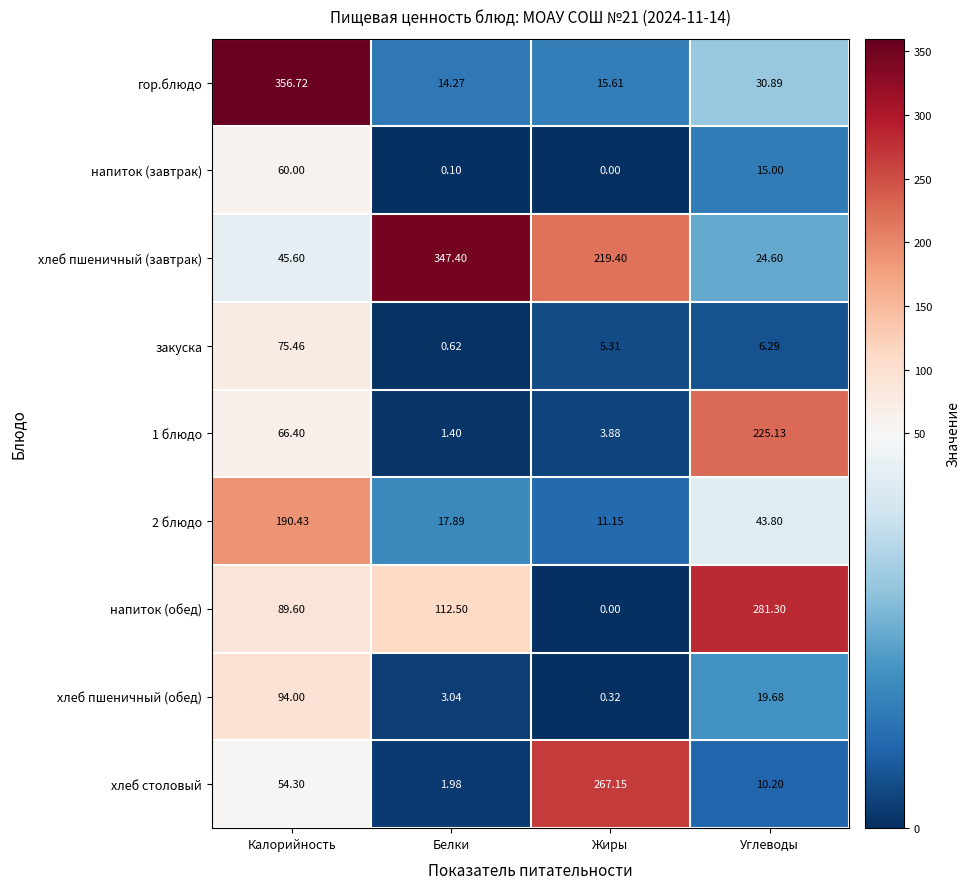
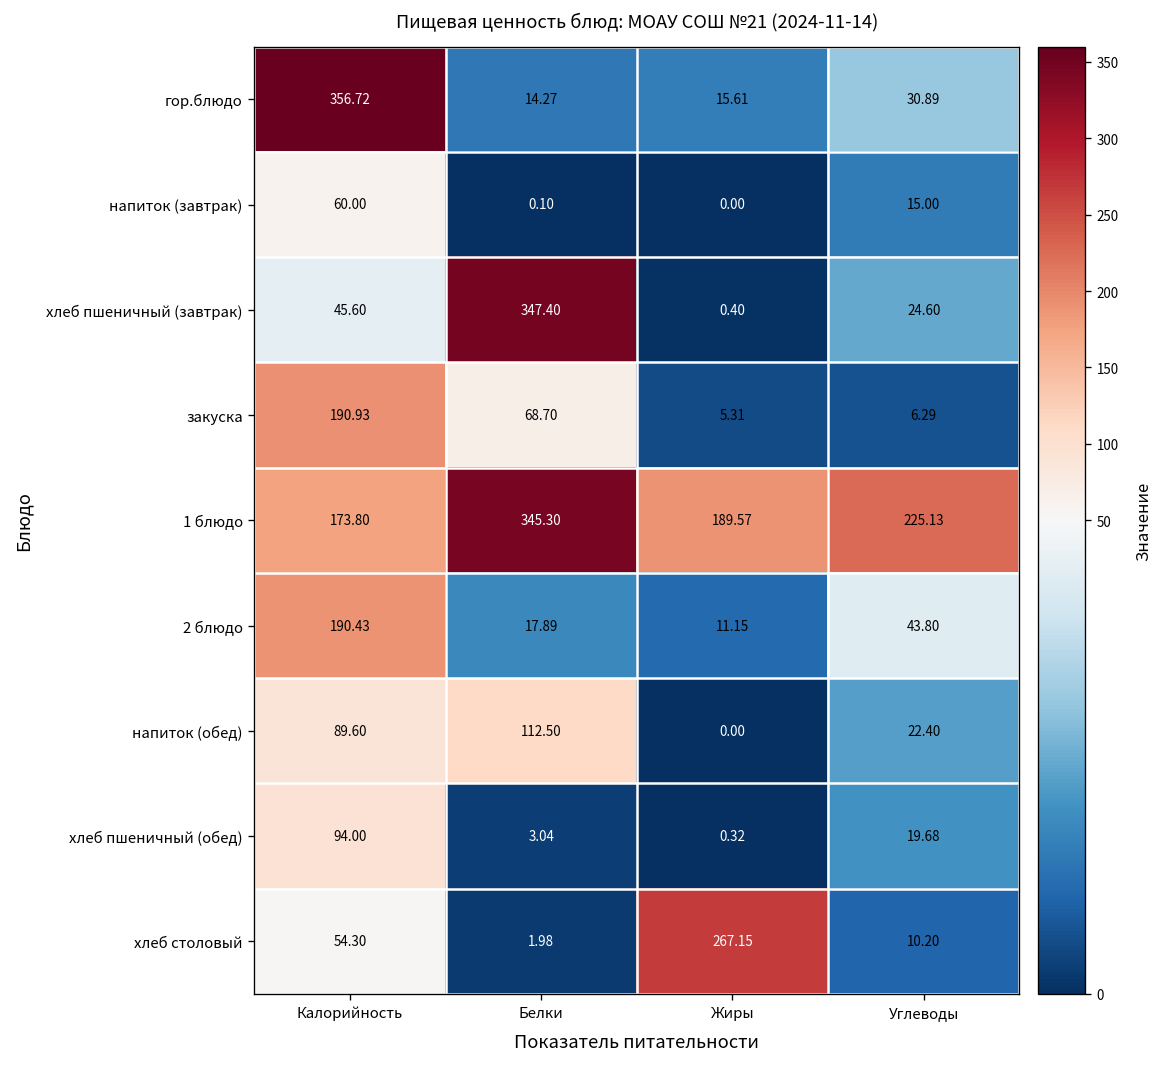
хлеб пшеничный (завтрак), Жиры: 219.40 -> 0.40
закуска, Калорийность: 75.46 -> 190.93
закуска, Белки: 0.62 -> 68.70
1 блюдо, Калорийность: 66.40 -> 173.80
1 блюдо, Белки: 1.40 -> 345.30
1 блюдо, Жиры: 3.88 -> 189.57
напиток (обед), Углеводы: 281.30 -> 22.40
